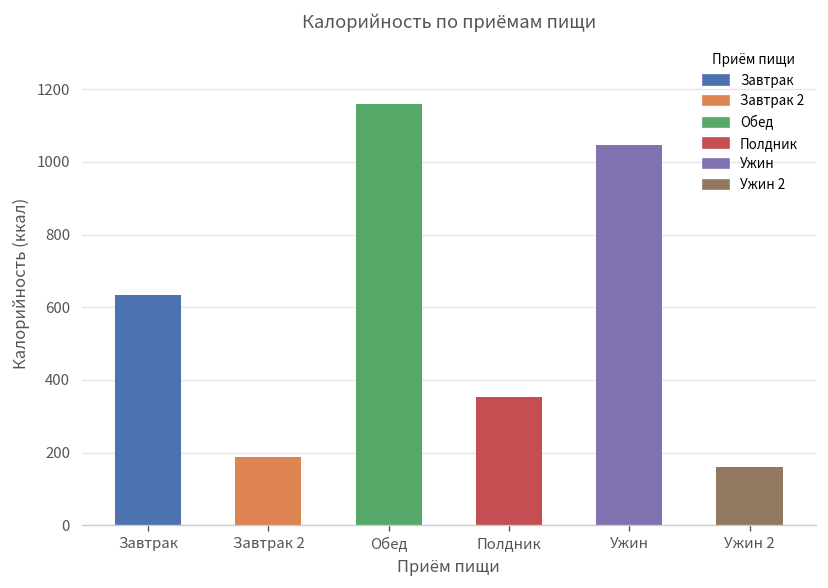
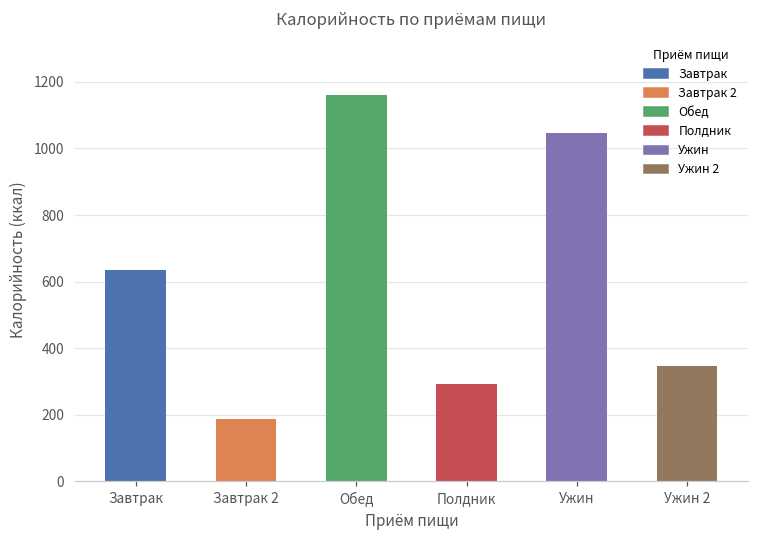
Полдник: 350 -> 290
Ужин 2: 160 -> 350
